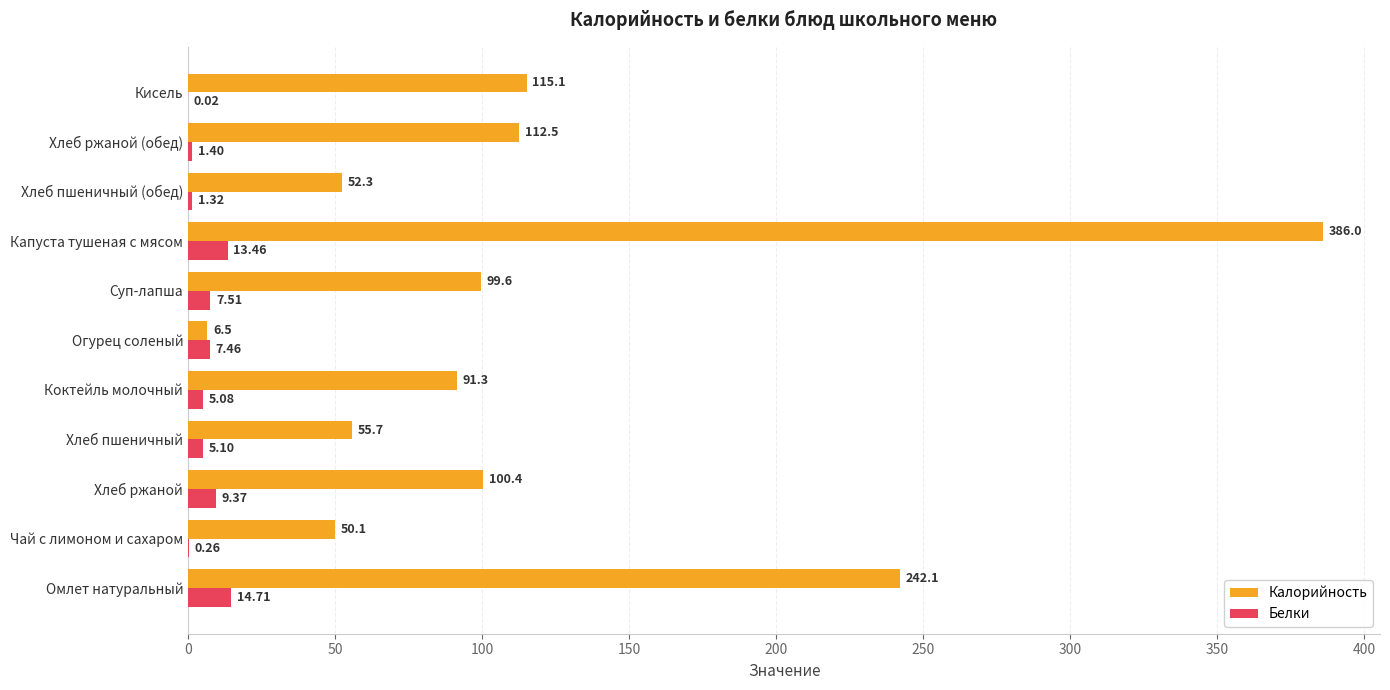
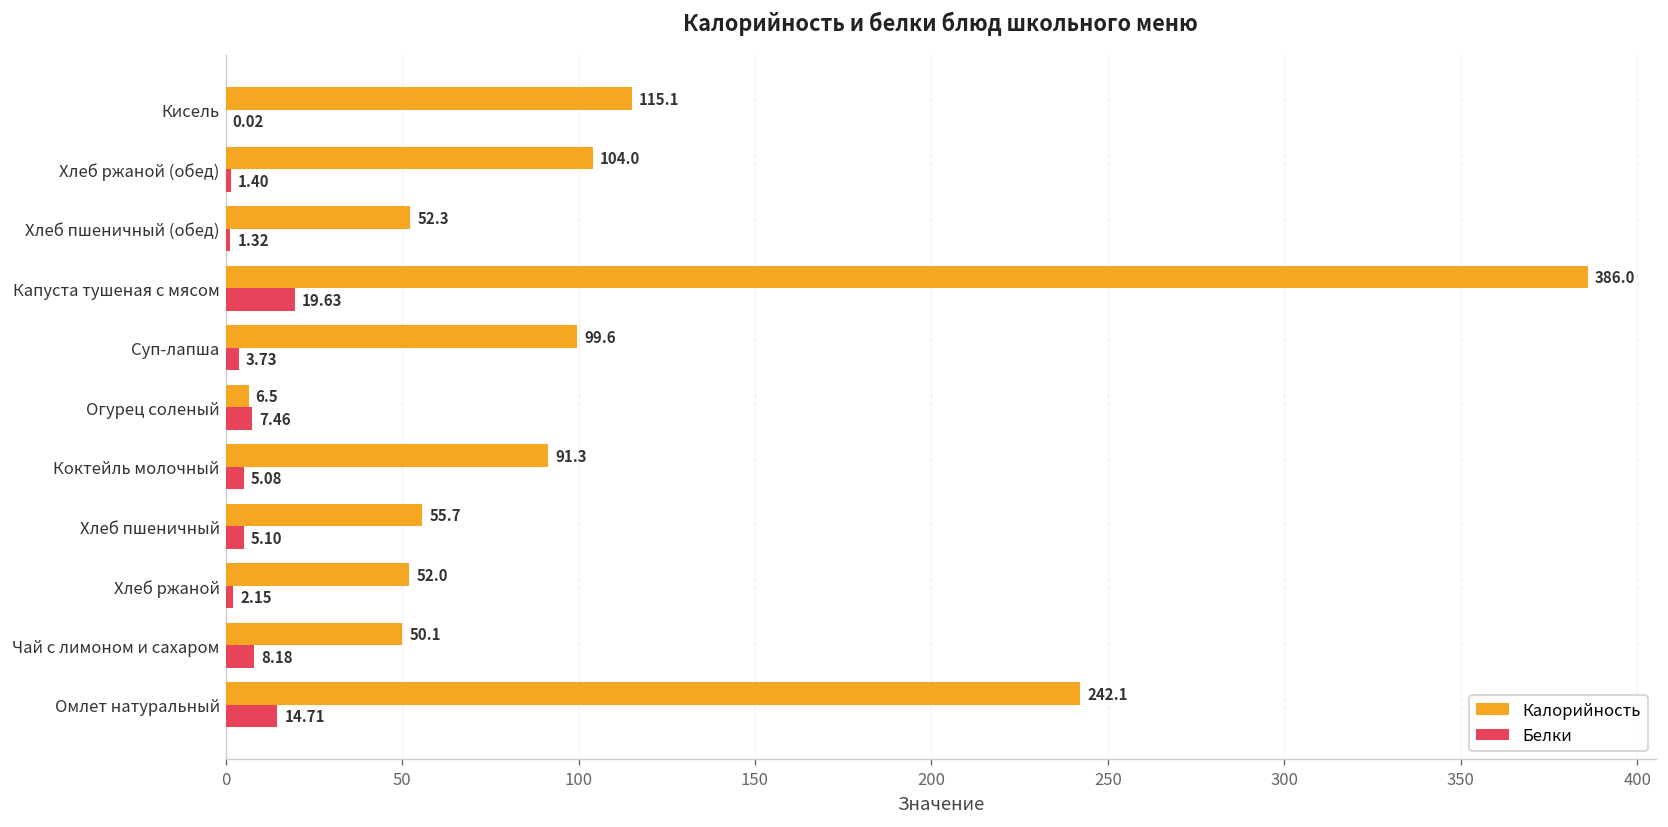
Калорийность, Хлеб ржаной (обед): 112.5 -> 104.0
Белки, Капуста тушеная с мясом: 13.46 -> 19.63
Белки, Суп-лапша: 7.51 -> 3.73
Калорийность, Хлеб ржаной: 100.4 -> 52.0
Белки, Хлеб ржаной: 9.37 -> 2.15
Белки, Чай с лимоном и сахаром: 0.26 -> 8.18
